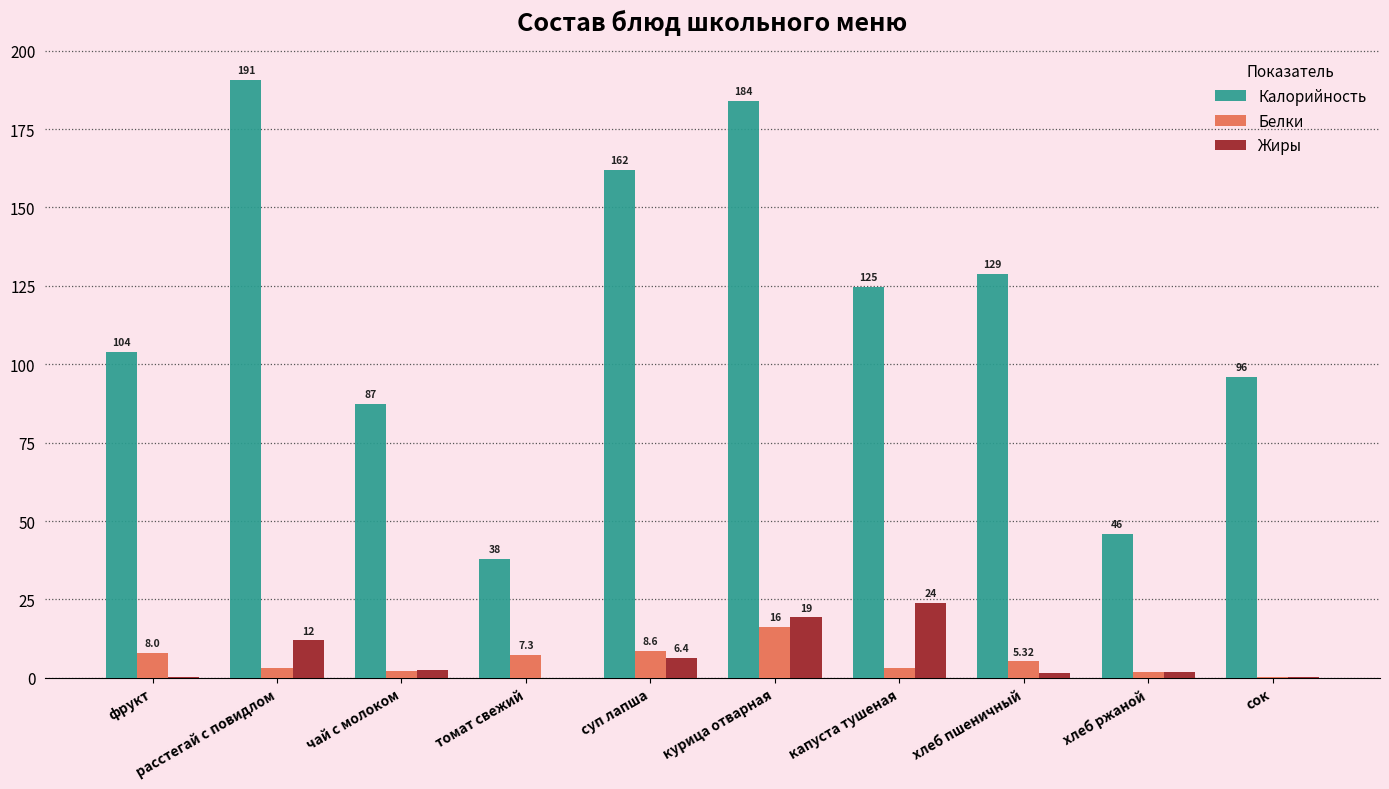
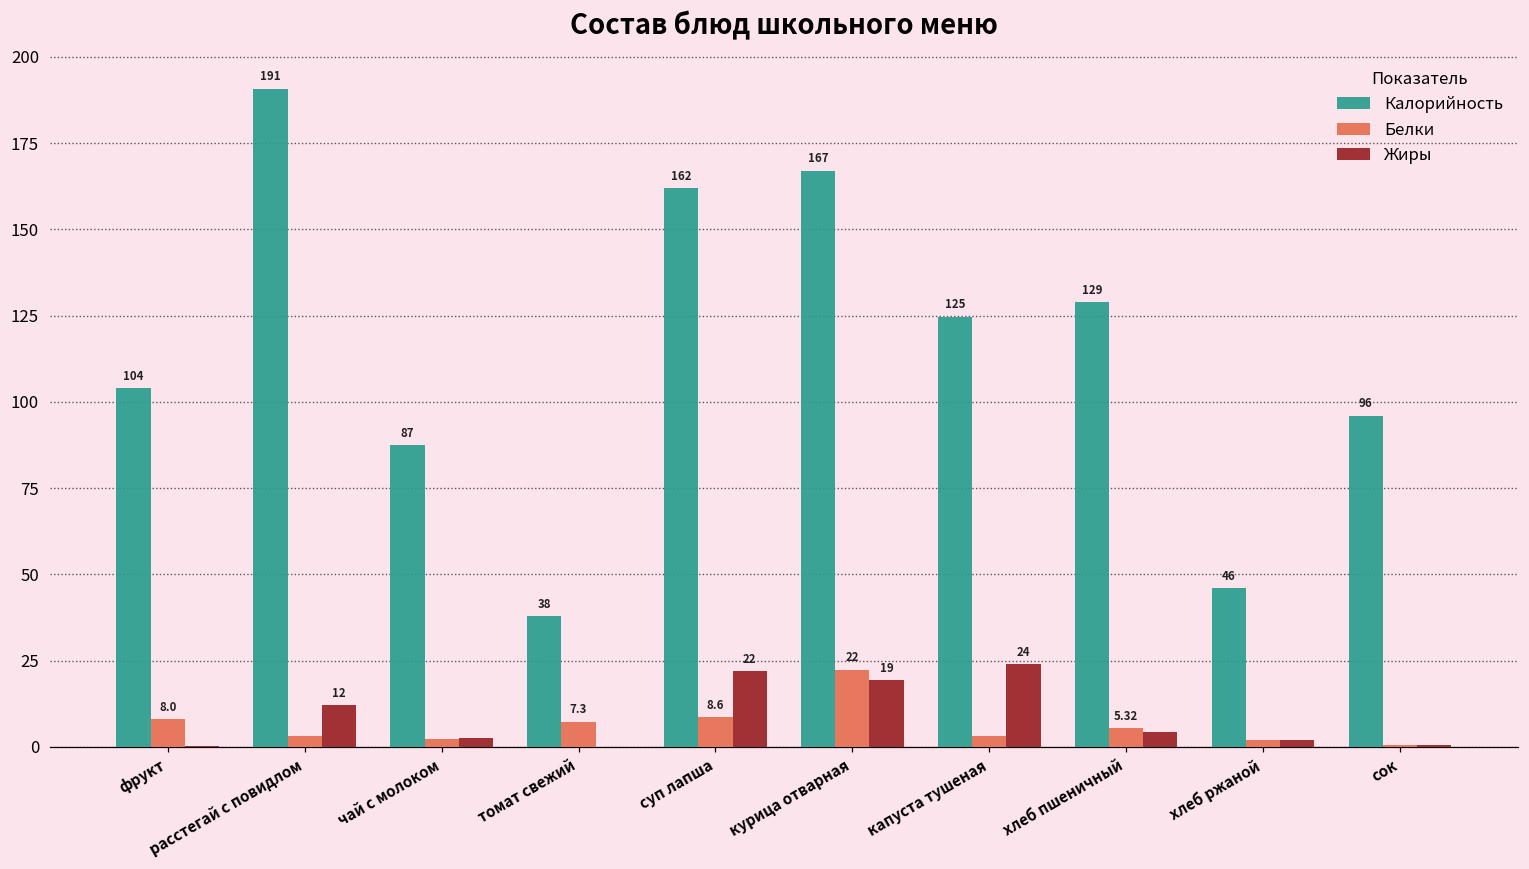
Жиры, суп лапша: 6.4 -> 22
Калорийность, курица отварная: 184 -> 167
Белки, курица отварная: 16 -> 22
Жиры, хлеб пшеничный: 2 -> 4
